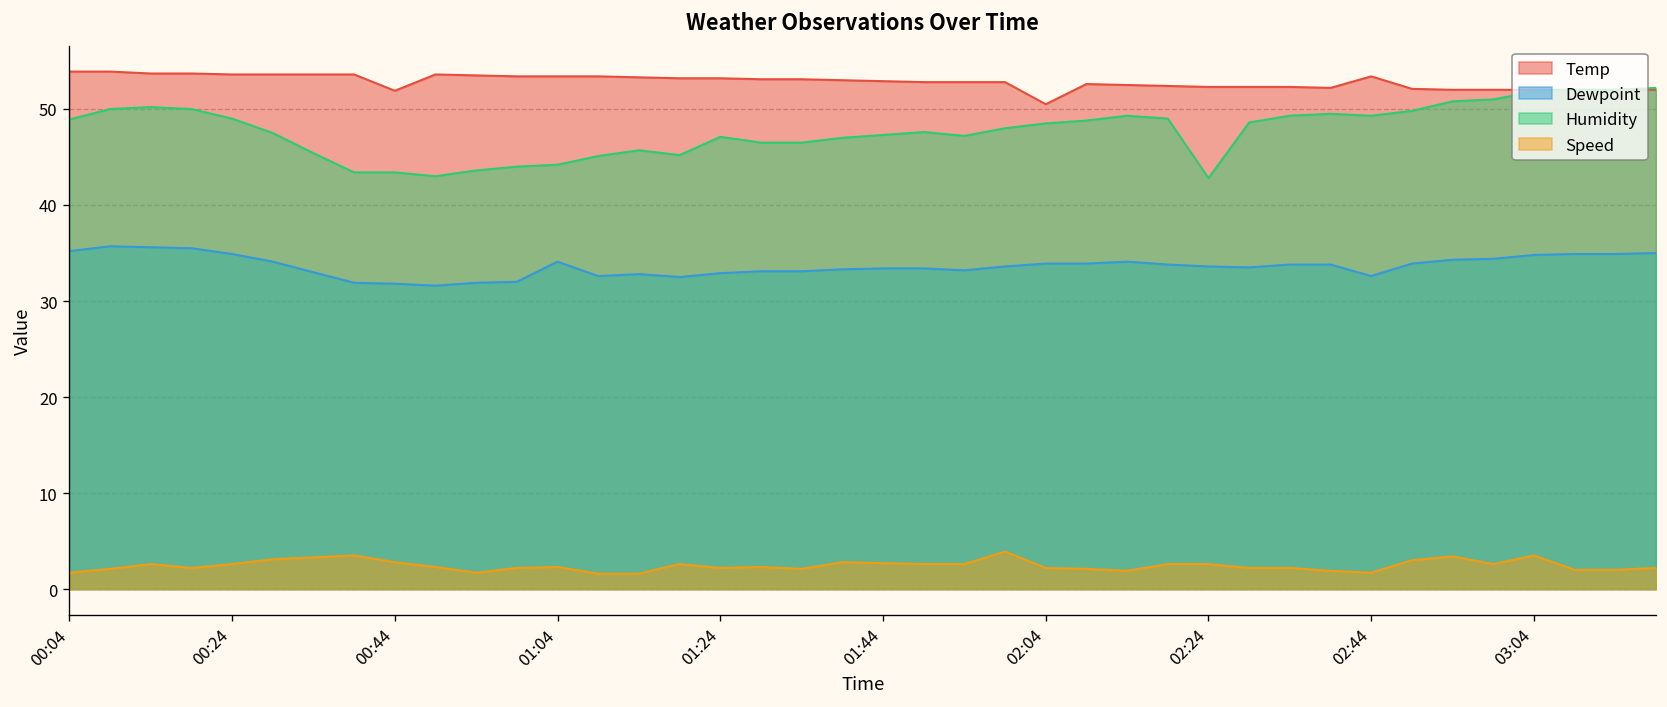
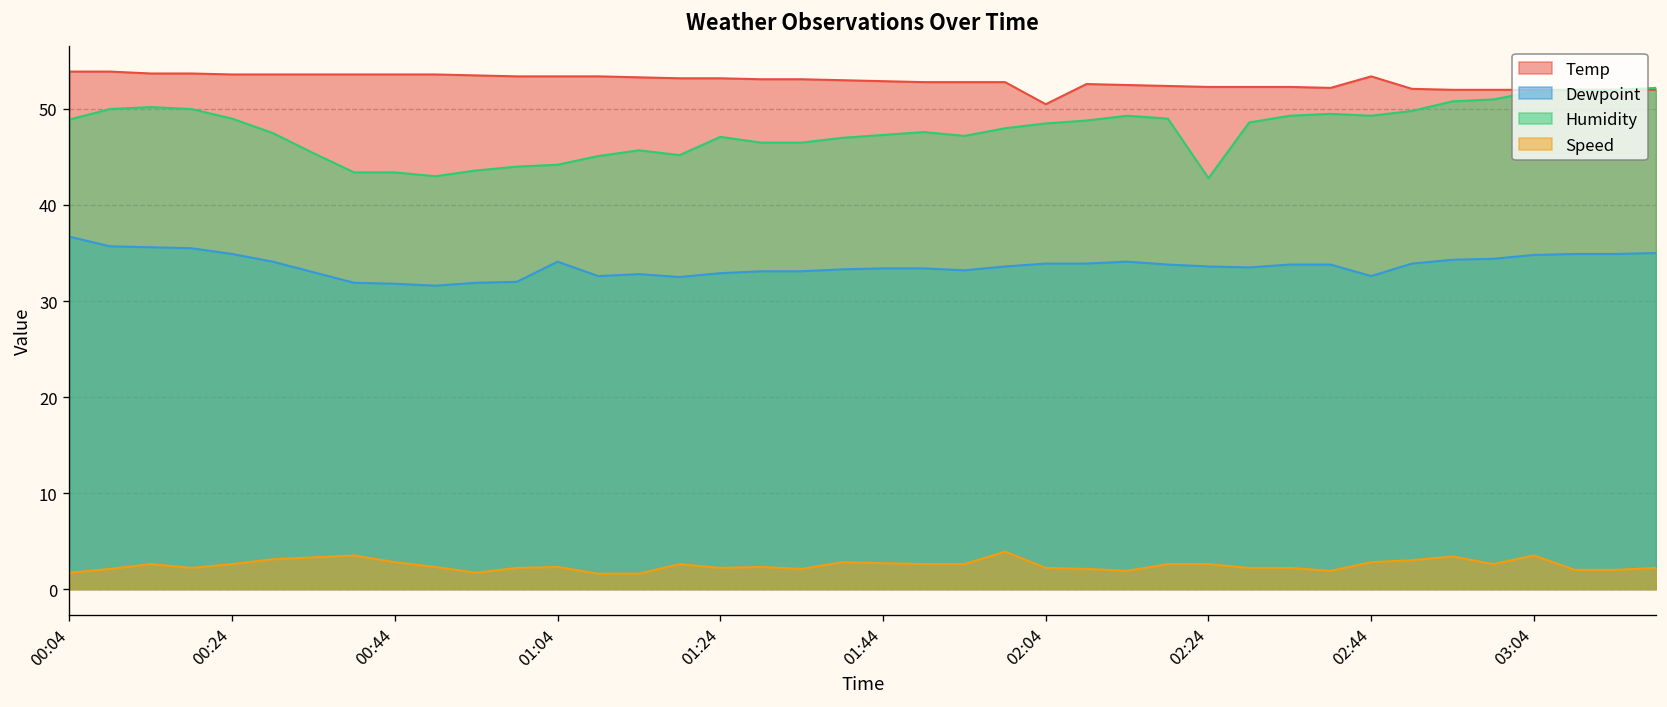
Dewpoint, 00:04: 35 -> 37
Temp, 00:44: 52 -> 54
Speed, 02:44: 2 -> 3
